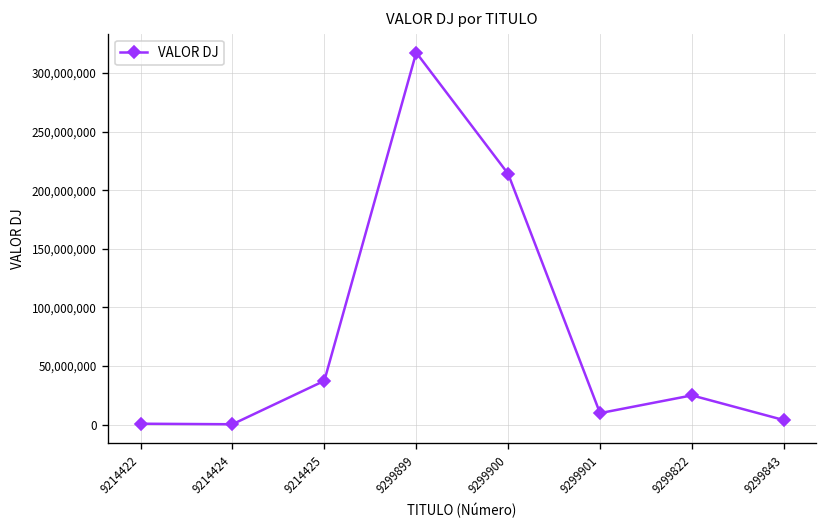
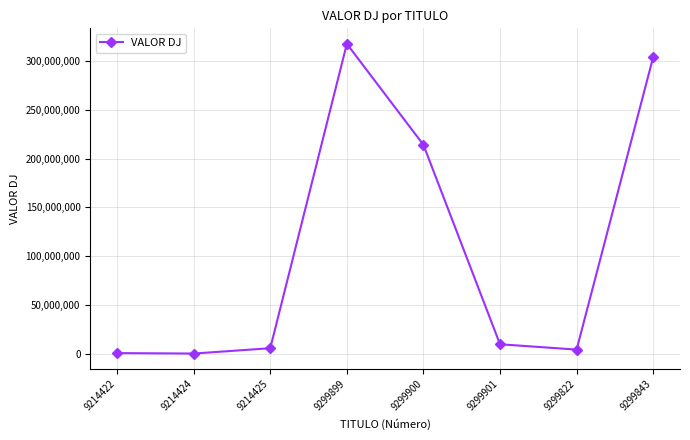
9214425: 40,000,000 -> 10,000,000
9299822: 20,000,000 -> 0
9299843: 0 -> 300,000,000
